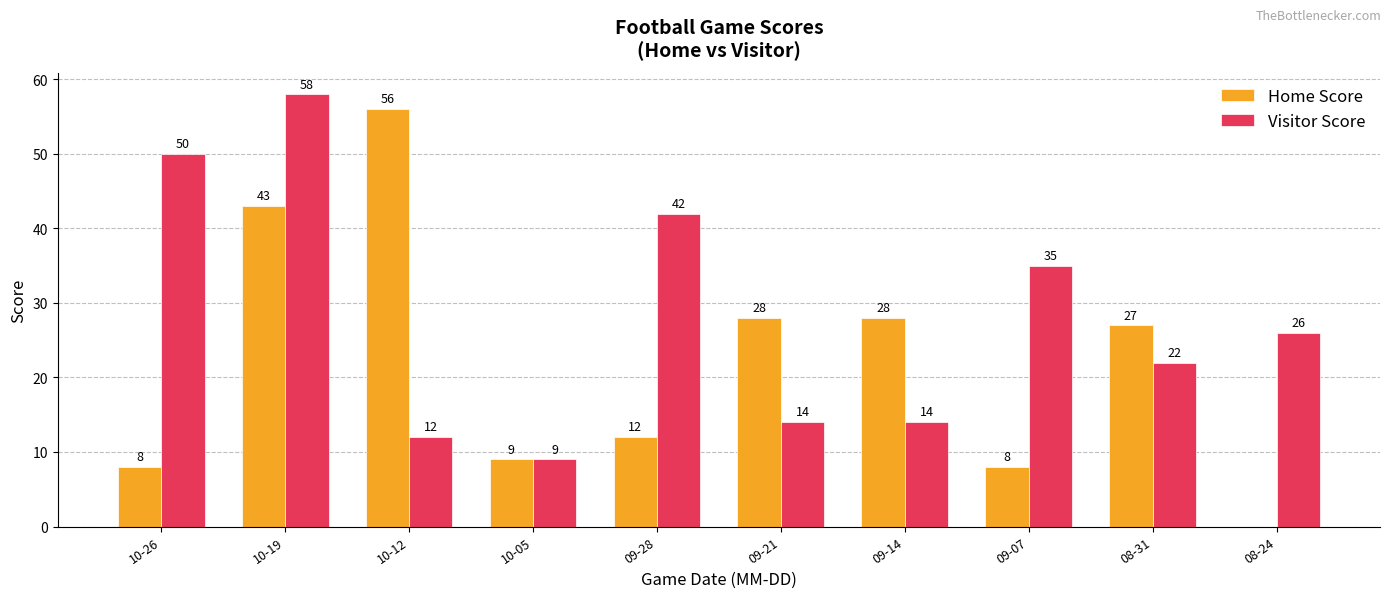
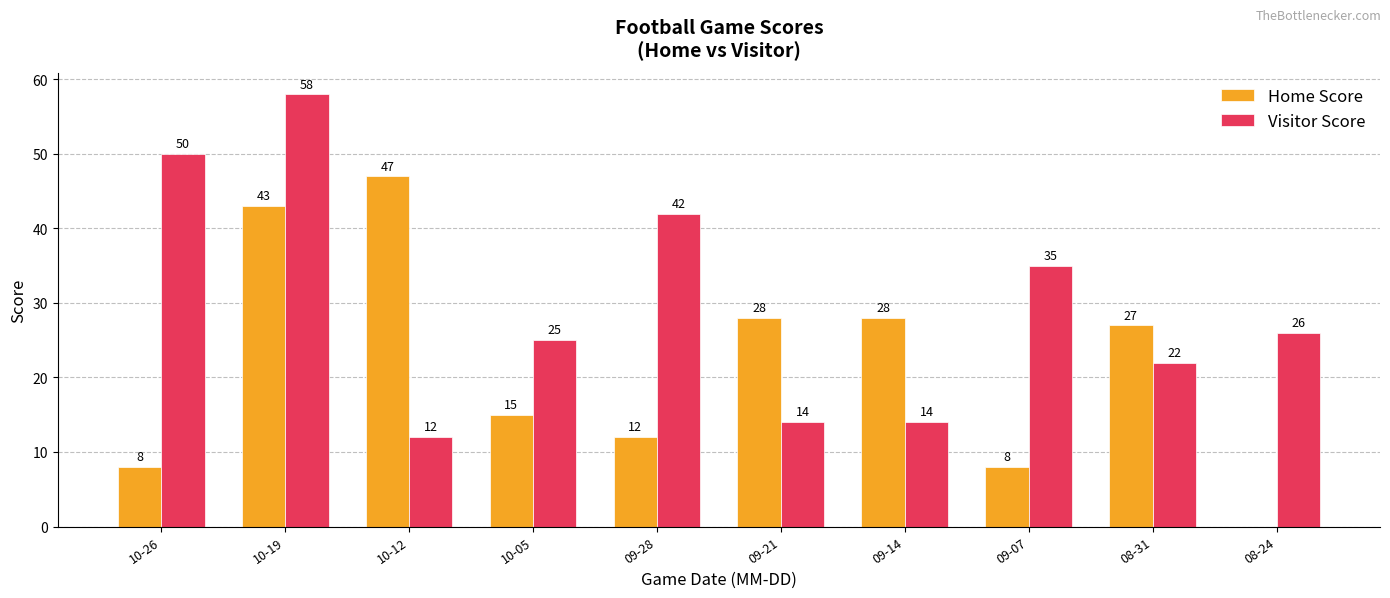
Home Score, 10-12: 56 -> 47
Home Score, 10-05: 9 -> 15
Visitor Score, 10-05: 9 -> 25
